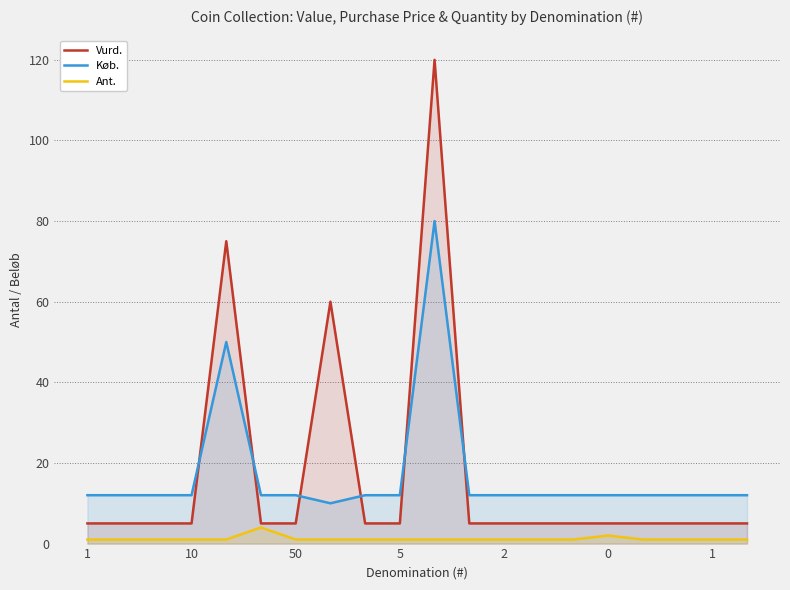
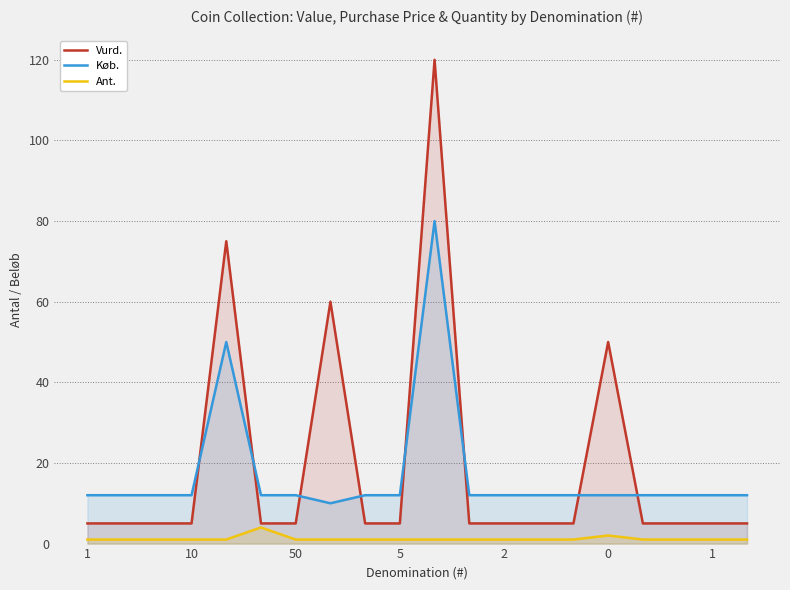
Vurd., 0: 5 -> 50
